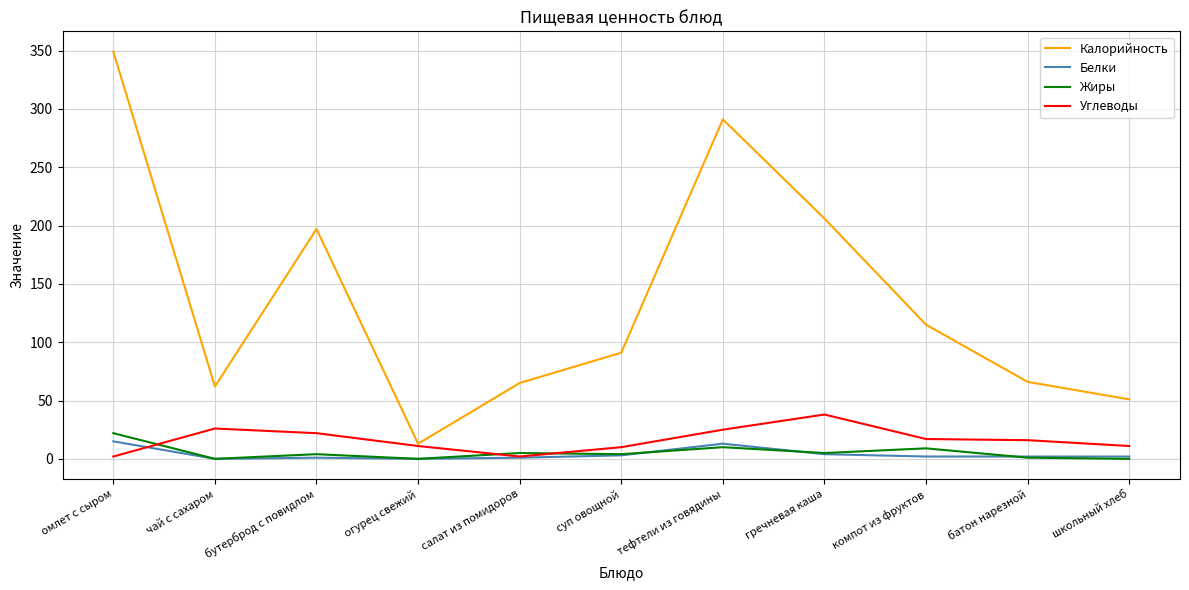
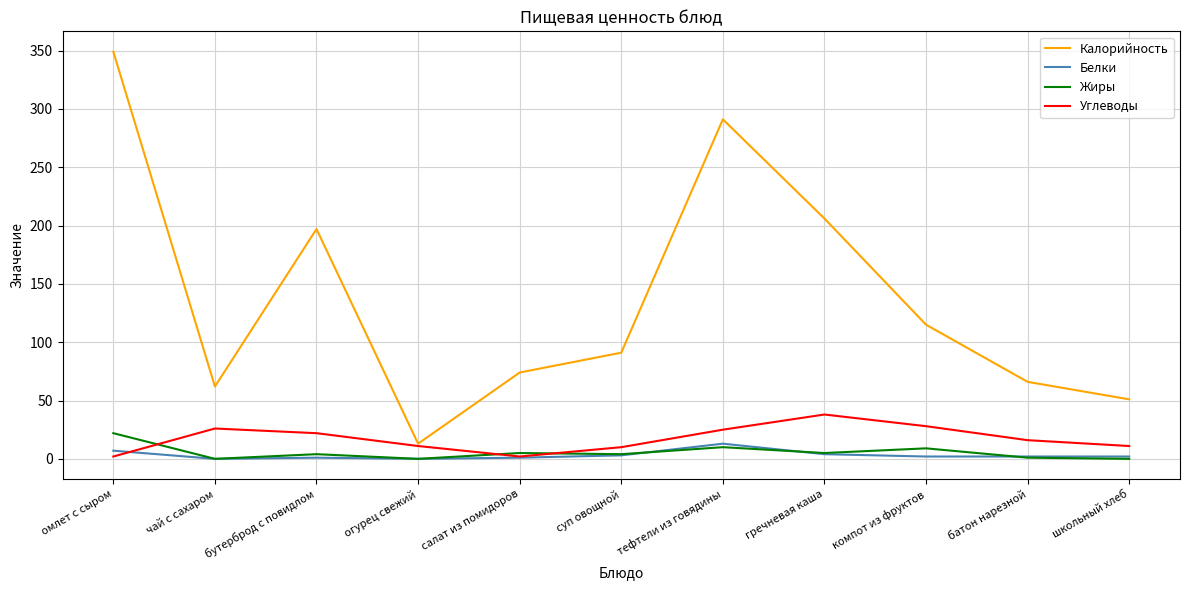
Белки, омлет с сыром: 15 -> 7
Калорийность, салат из помидоров: 65 -> 74
Углеводы, компот из фруктов: 17 -> 28
